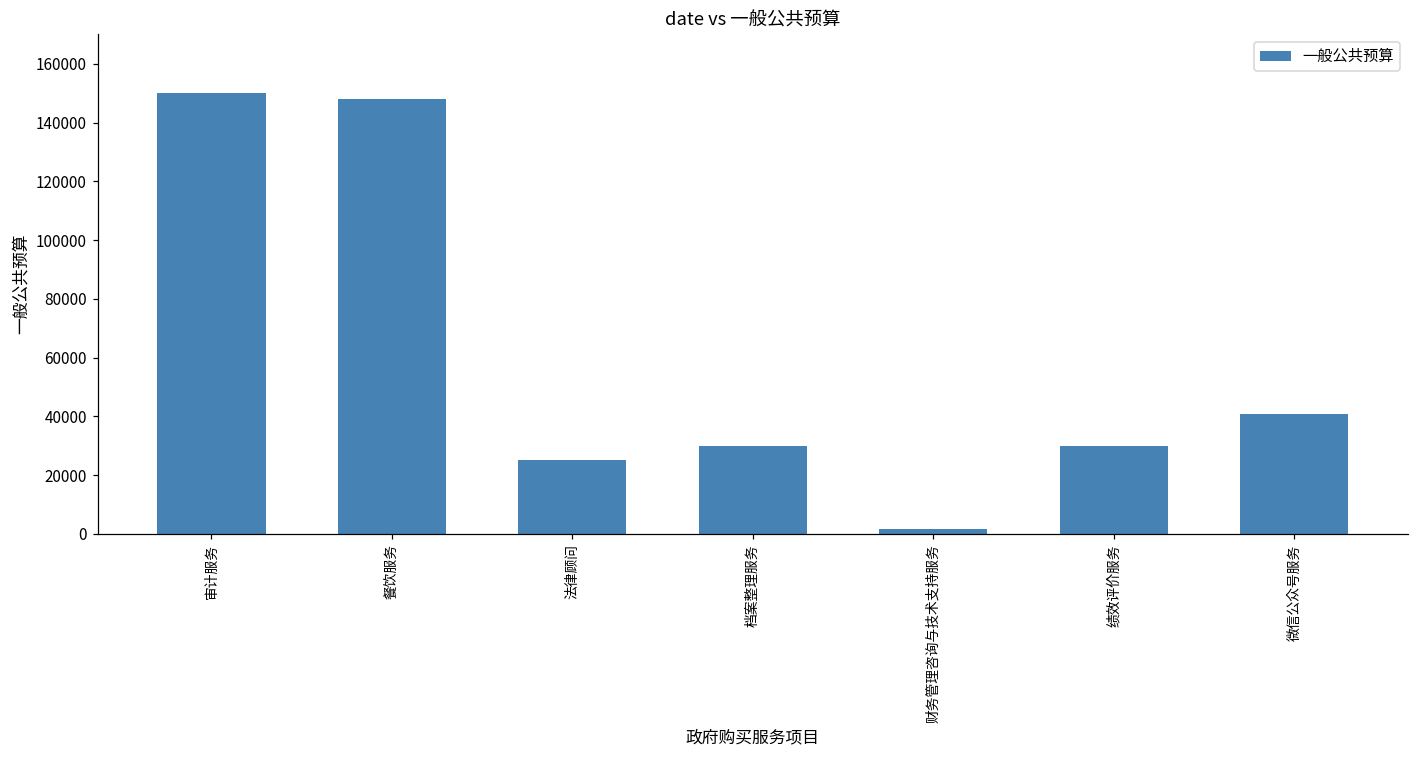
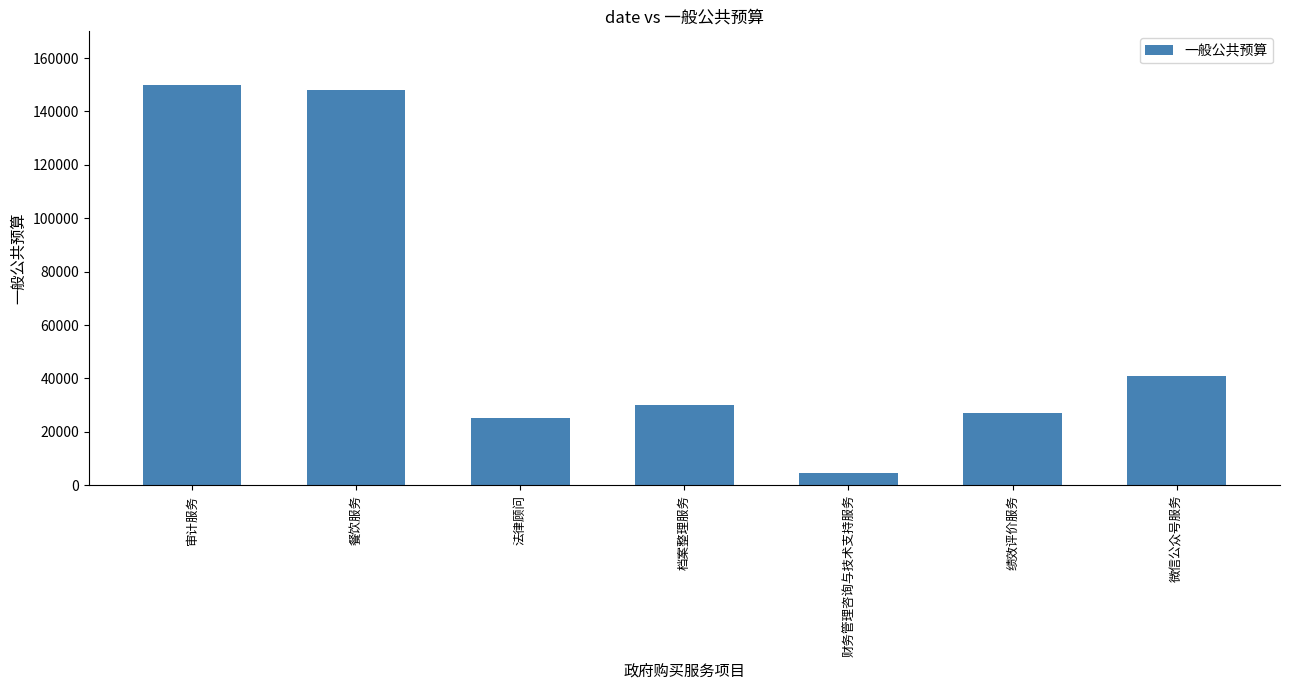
财务管理咨询与技术支持服务: 2000 -> 5000
绩效评价服务: 30000 -> 27000
